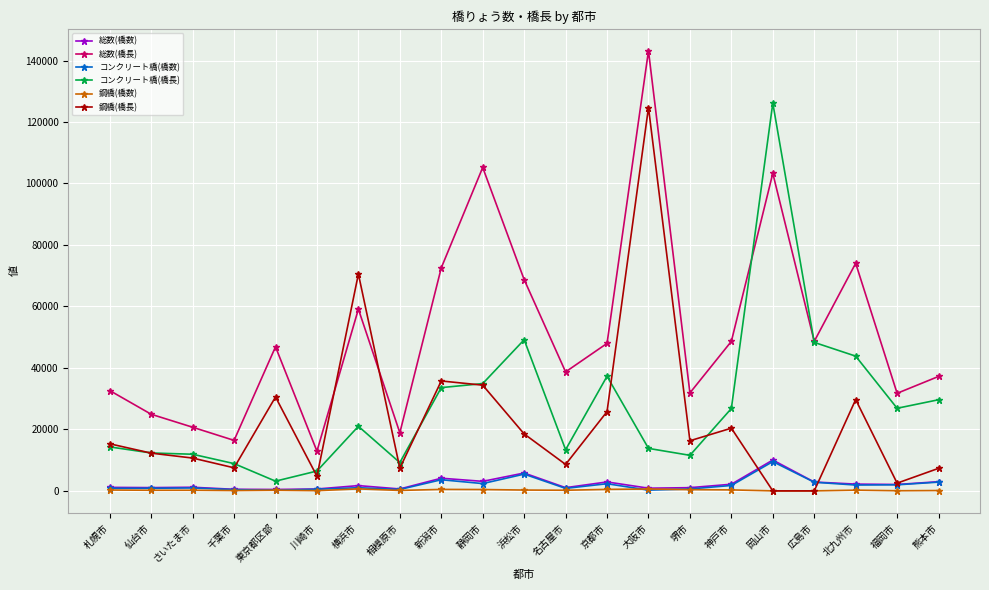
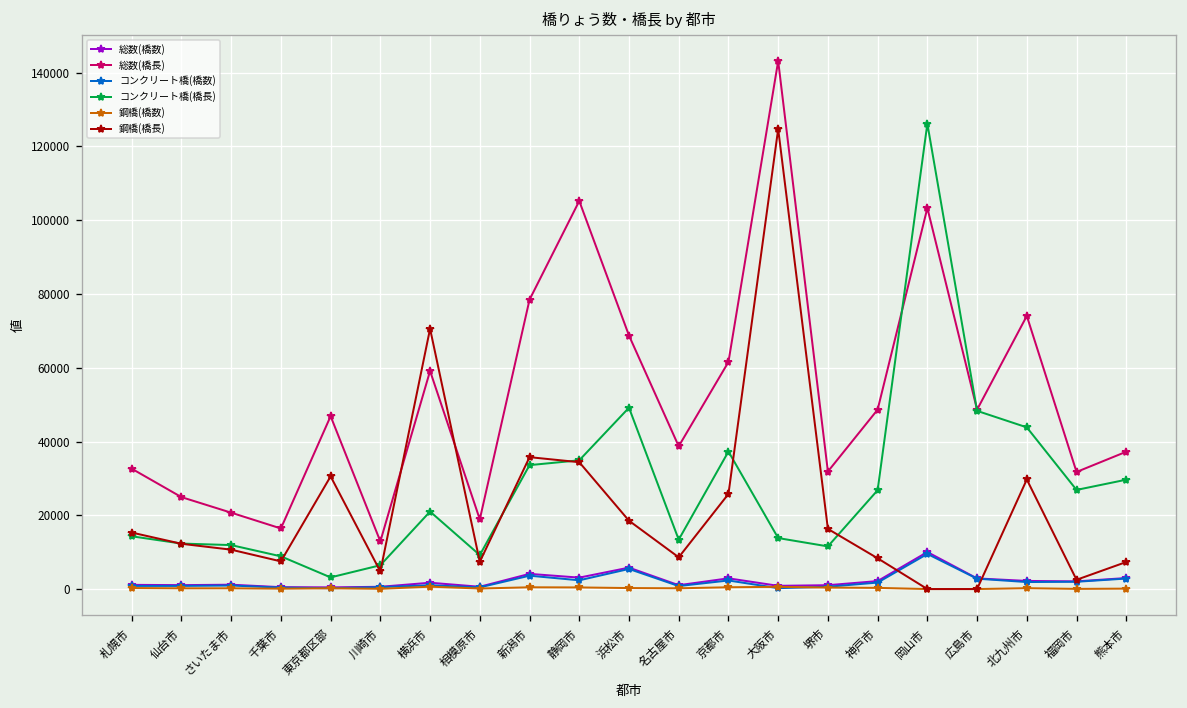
総数(橋長), 新潟市: 73000 -> 78000
総数(橋長), 京都市: 48000 -> 62000
鋼橋(橋長), 神戸市: 20000 -> 8000
